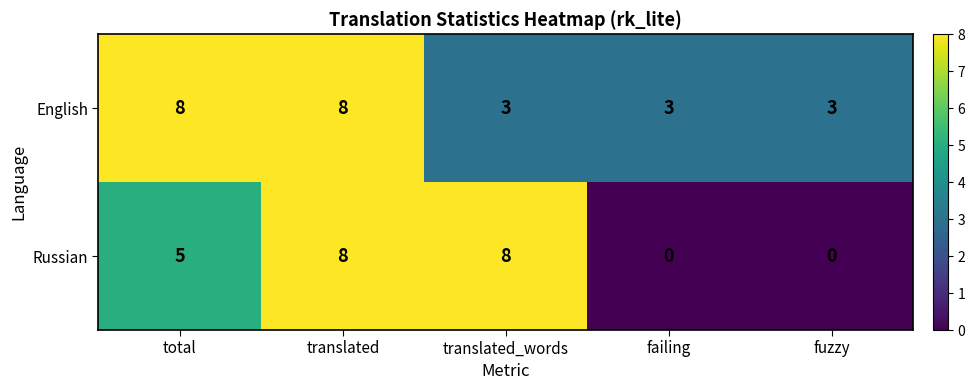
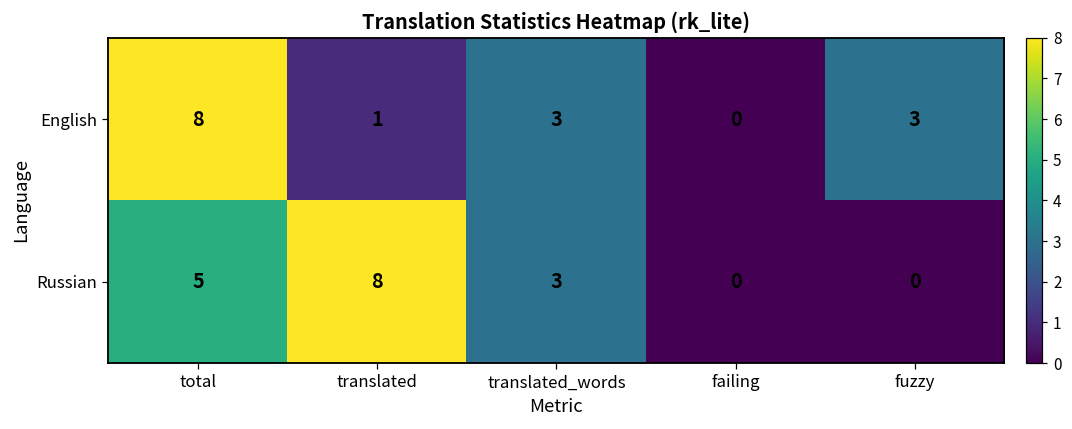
English, translated: 8 -> 1
English, failing: 3 -> 0
Russian, translated_words: 8 -> 3
